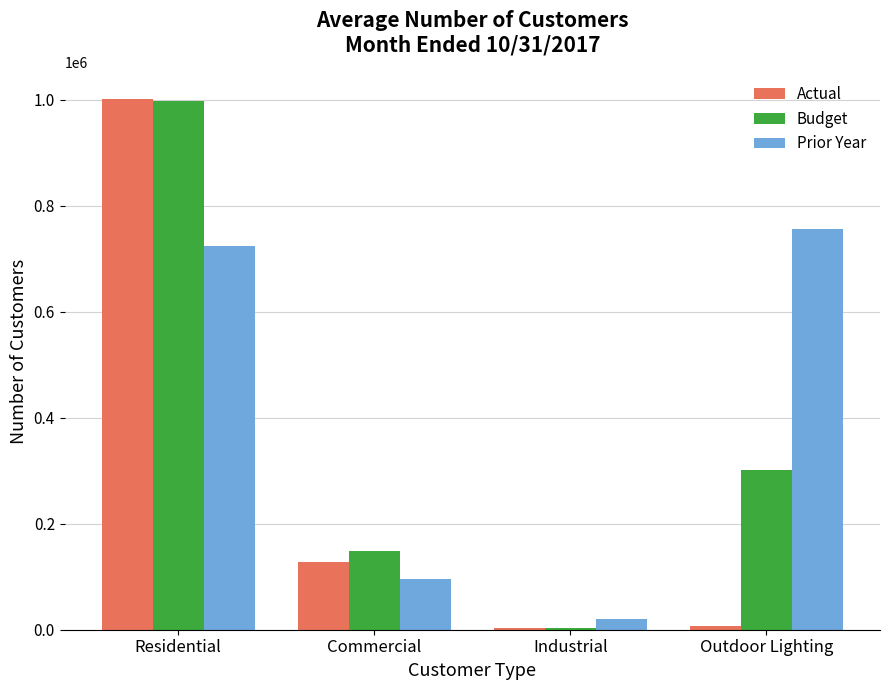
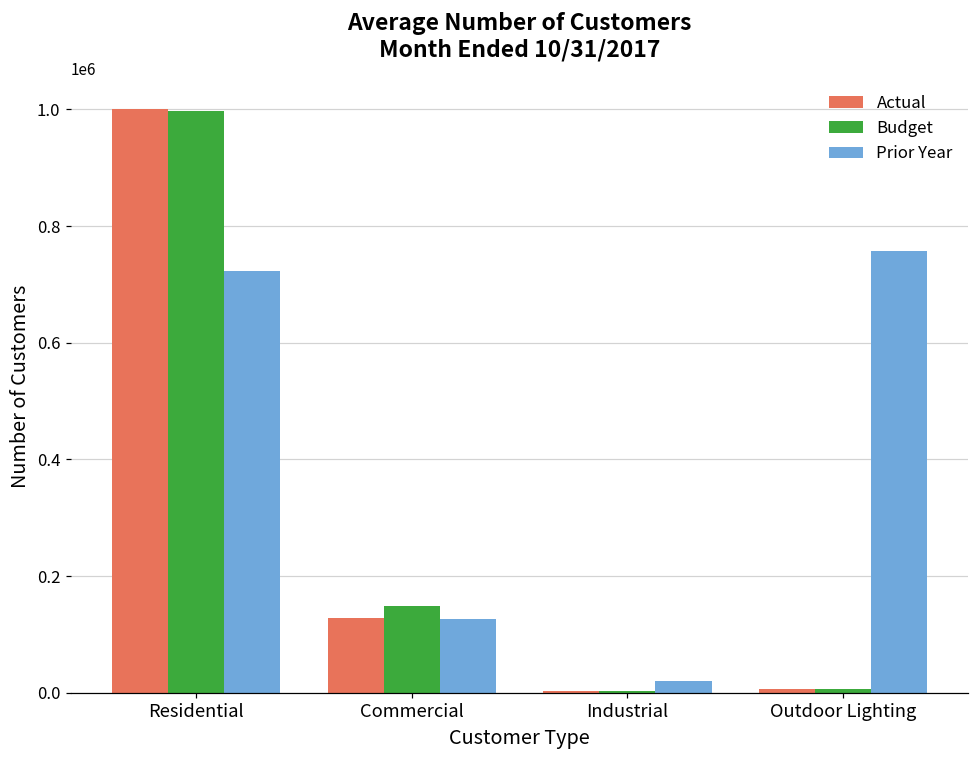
Prior Year, Commercial: 100000 -> 130000
Budget, Outdoor Lighting: 300000 -> 10000
